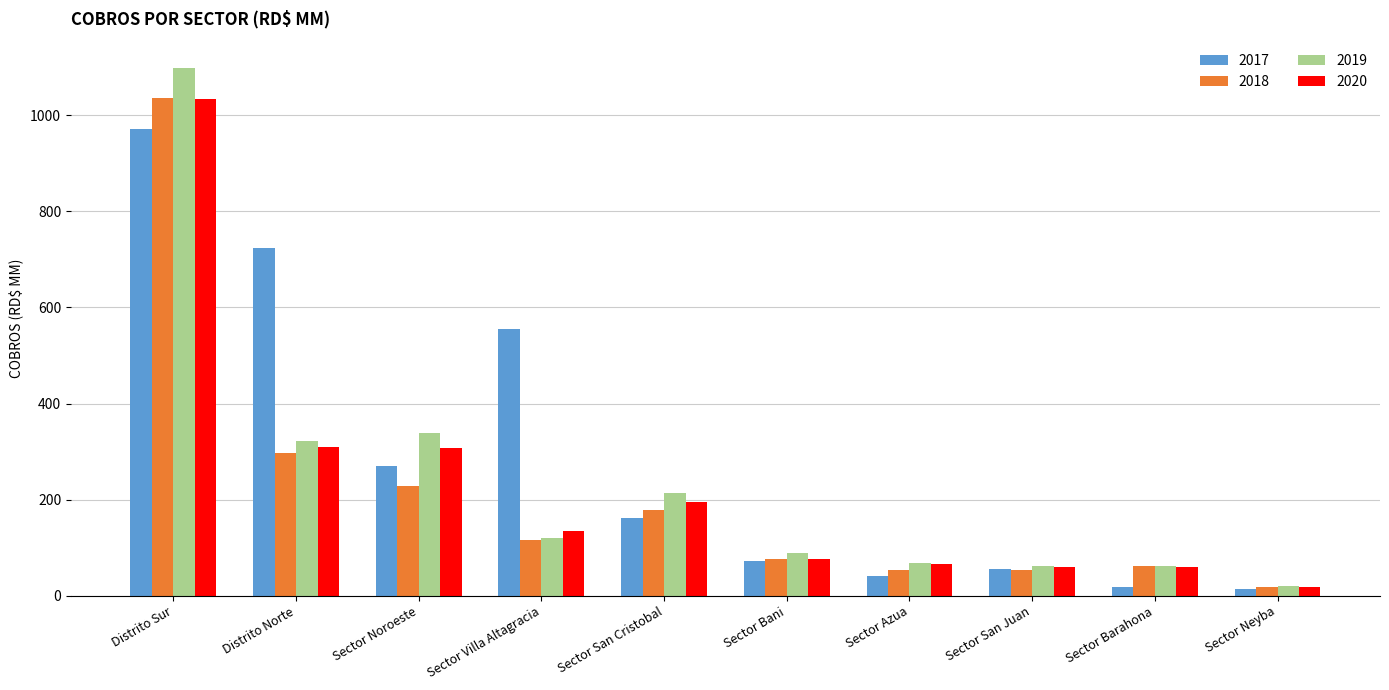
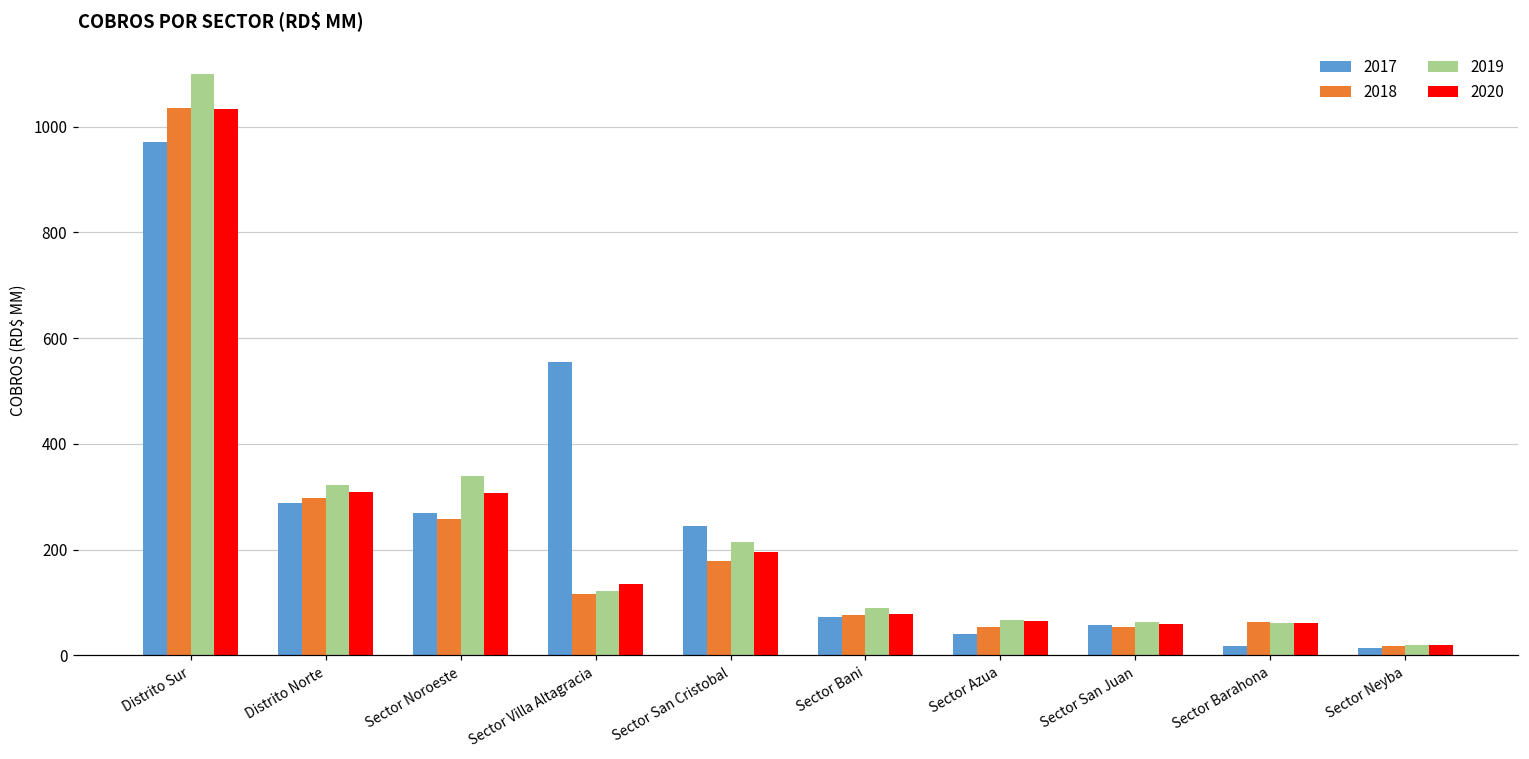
2017, Distrito Norte: 720 -> 290
2018, Sector Noroeste: 230 -> 260
2017, Sector San Cristobal: 160 -> 240
